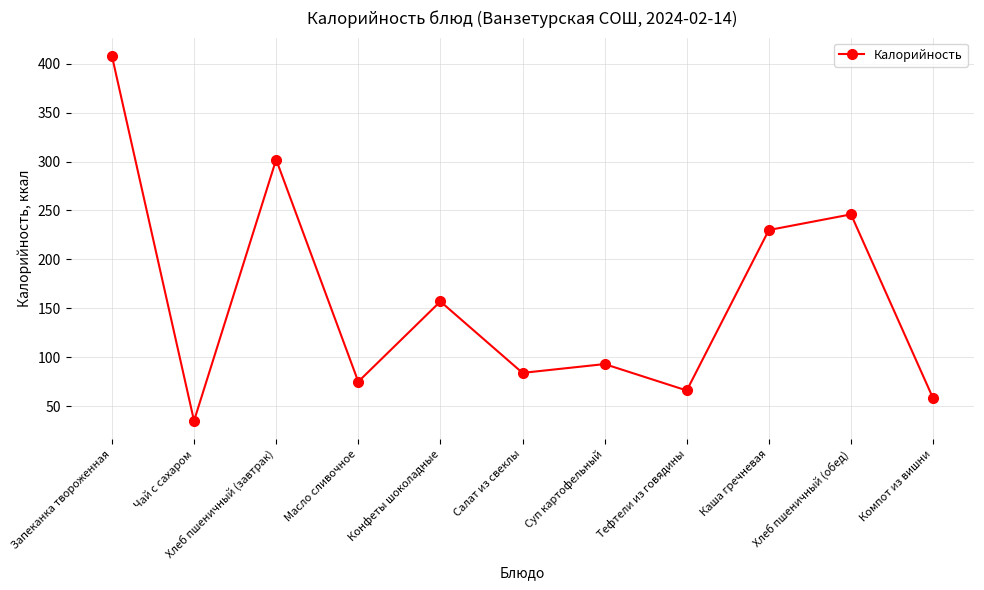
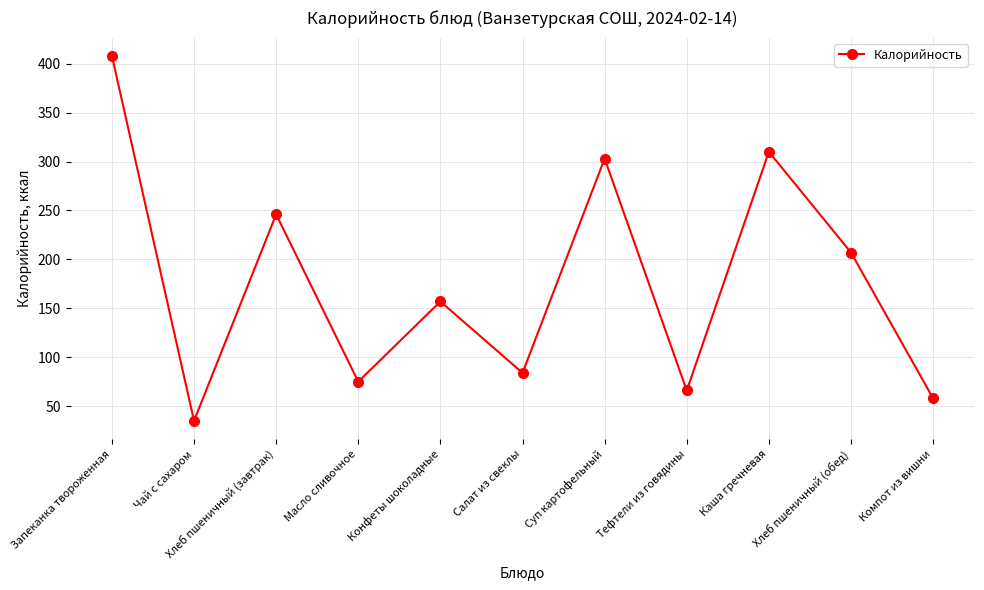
Хлеб пшеничный (завтрак): 300 -> 250
Суп картофельный: 90 -> 300
Каша гречневая: 230 -> 310
Хлеб пшеничный (обед): 250 -> 210
